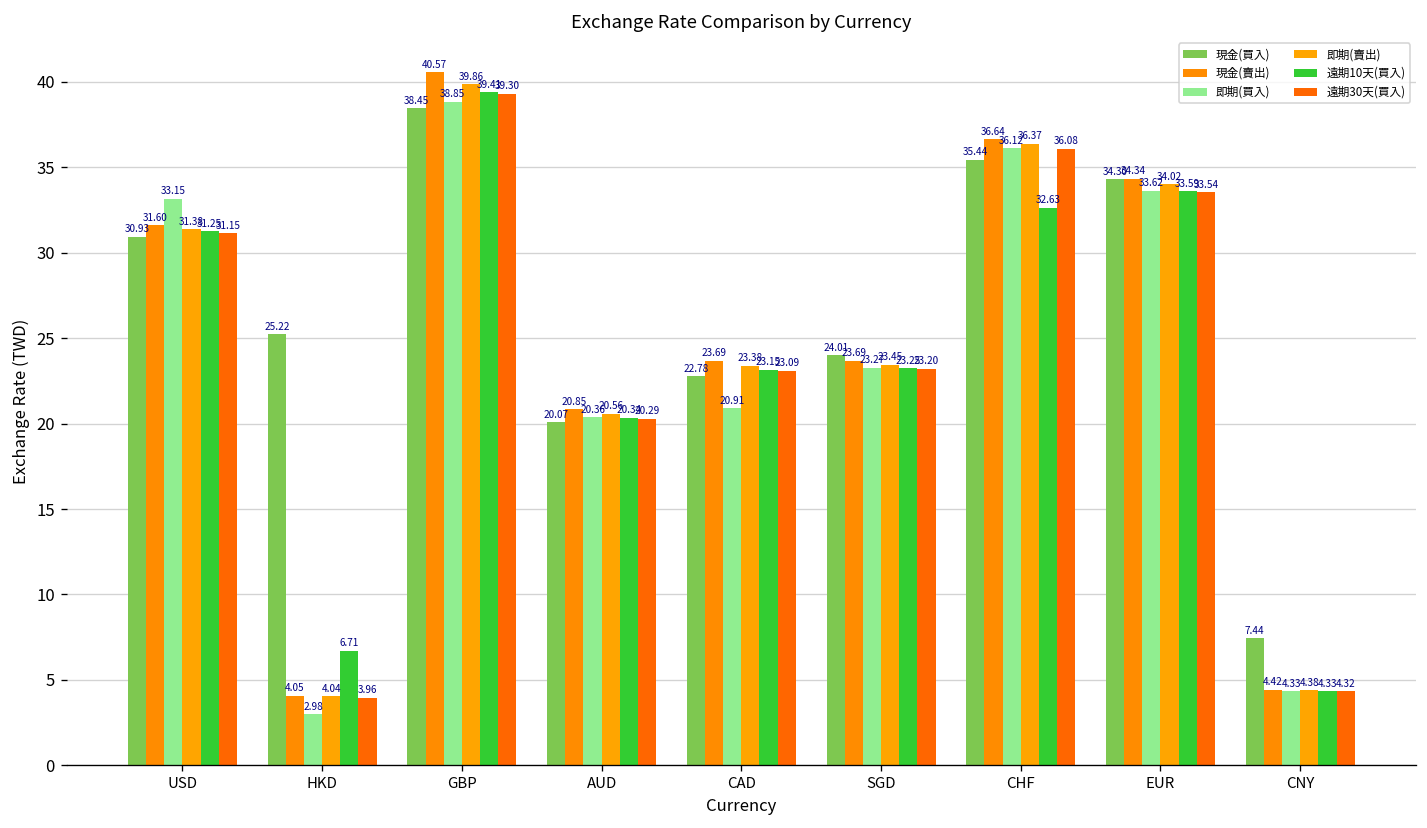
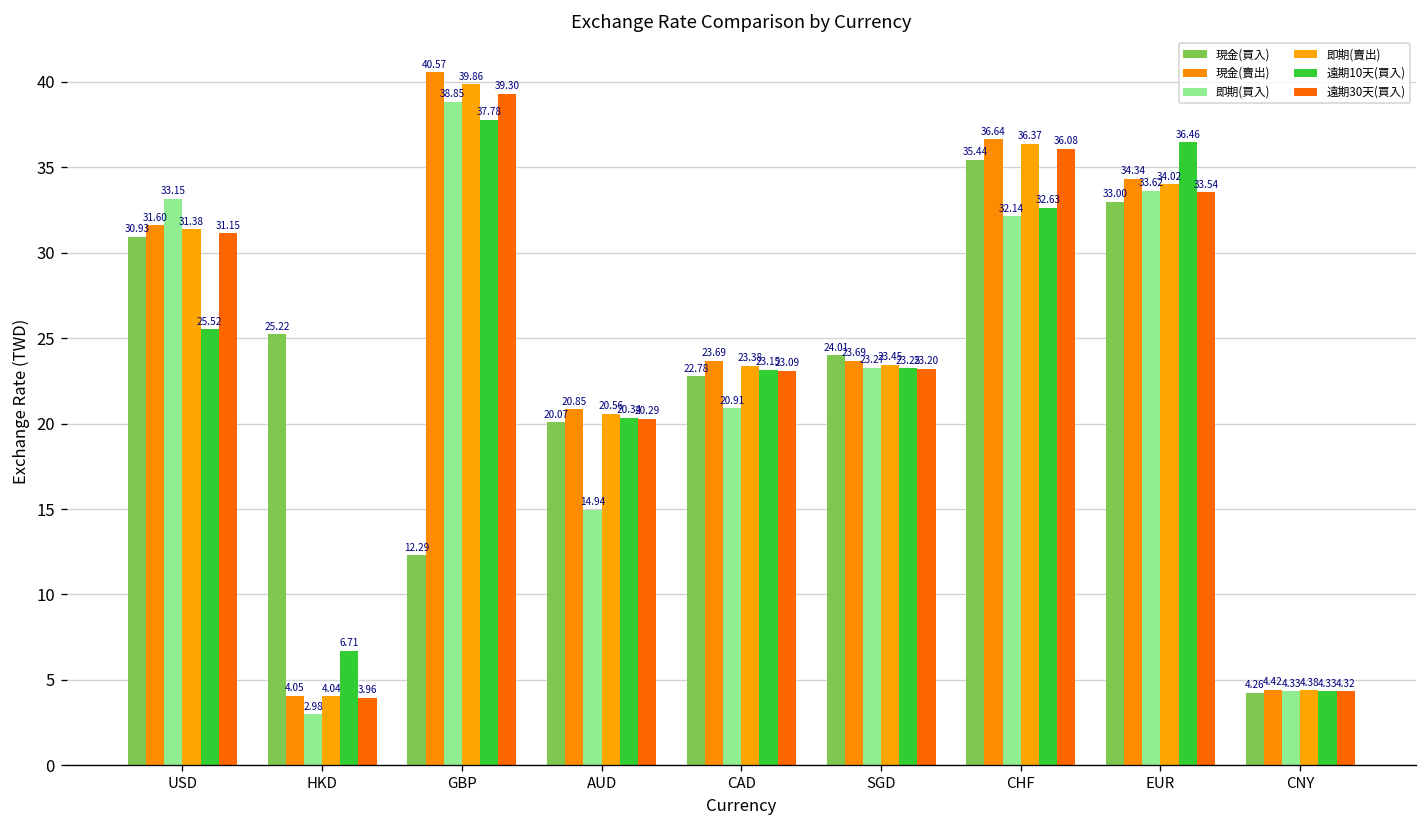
遠期10天(買入), USD: 31.25 -> 25.52
現金(買入), GBP: 38.45 -> 12.29
遠期10天(買入), GBP: 39.41 -> 37.78
即期(買入), AUD: 20.36 -> 14.94
即期(買入), CHF: 36.12 -> 32.14
現金(買入), EUR: 34.30 -> 33.00
遠期10天(買入), EUR: 33.59 -> 36.46
現金(買入), CNY: 7.44 -> 4.26
